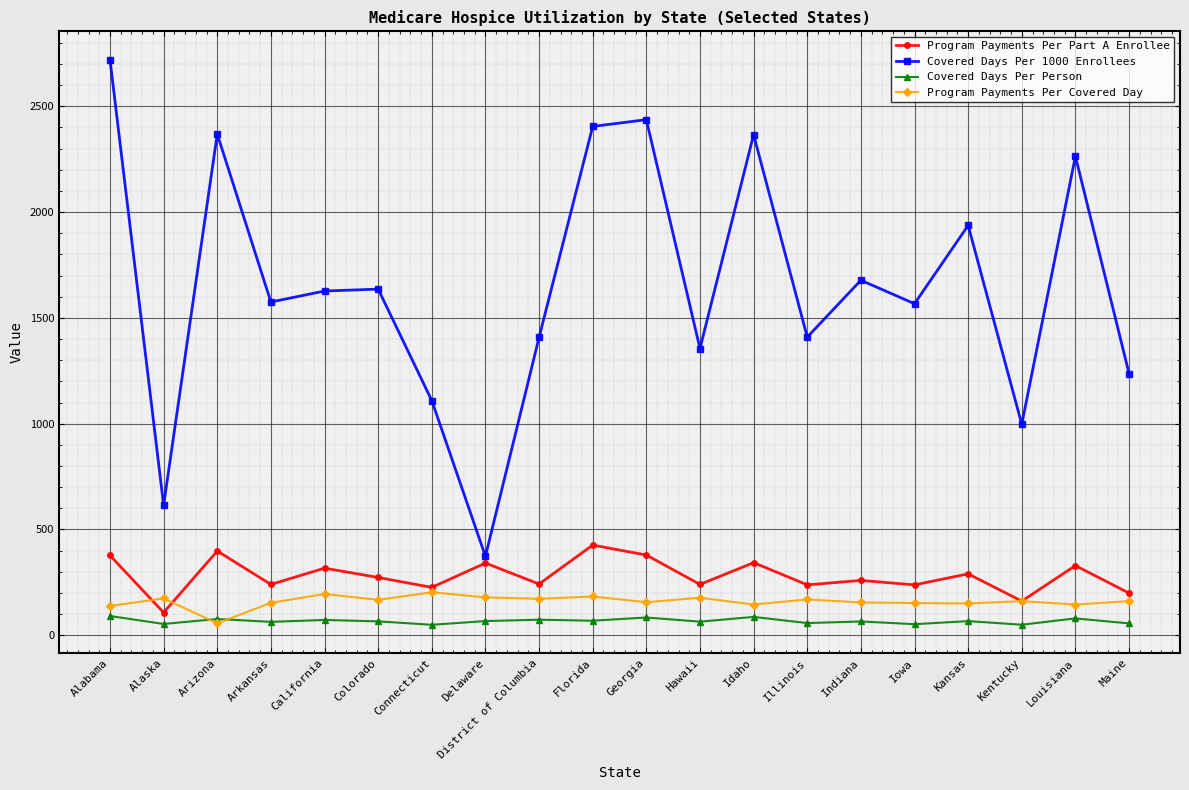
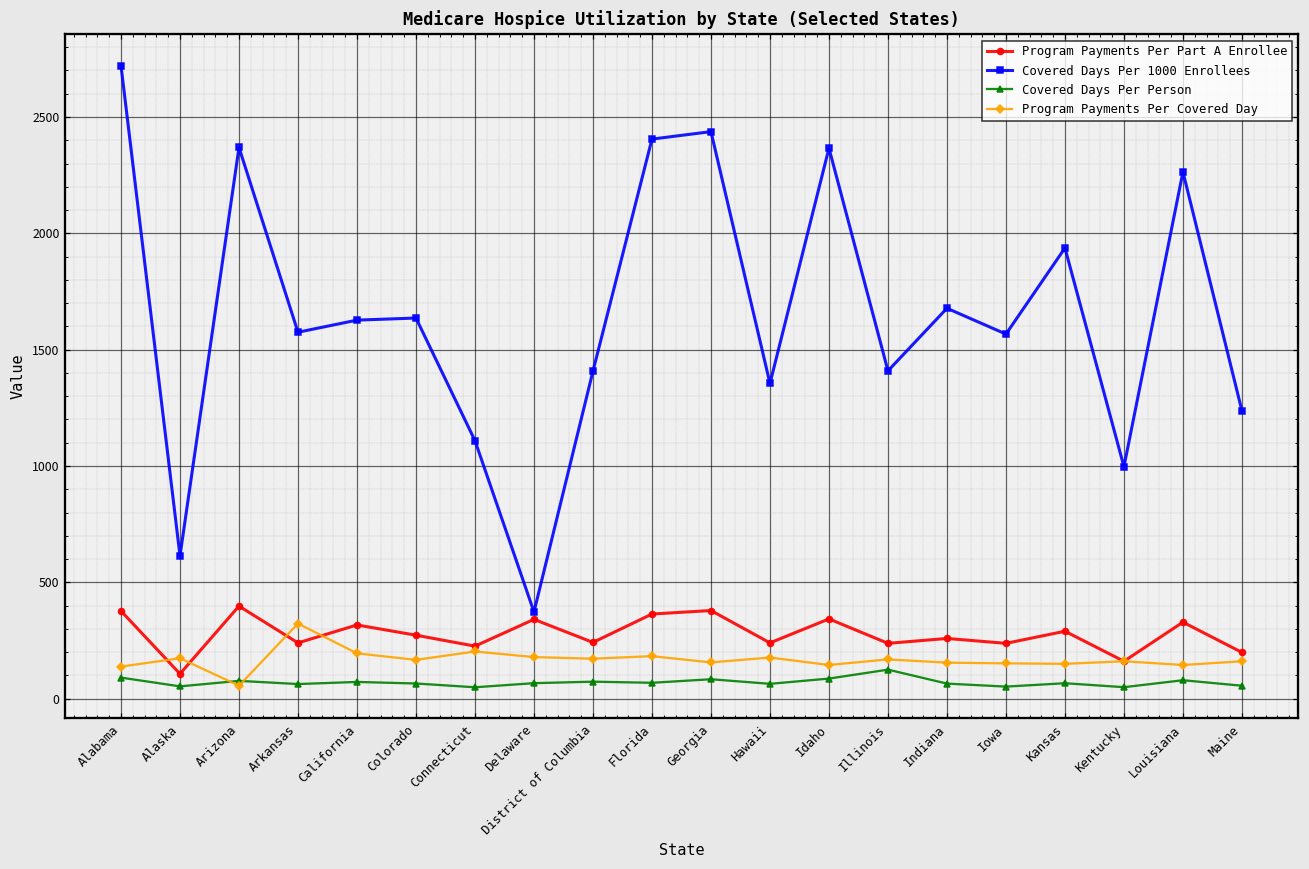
Program Payments Per Covered Day, Arkansas: 150 -> 320
Program Payments Per Part A Enrollee, Florida: 430 -> 360
Covered Days Per Person, Illinois: 60 -> 120
